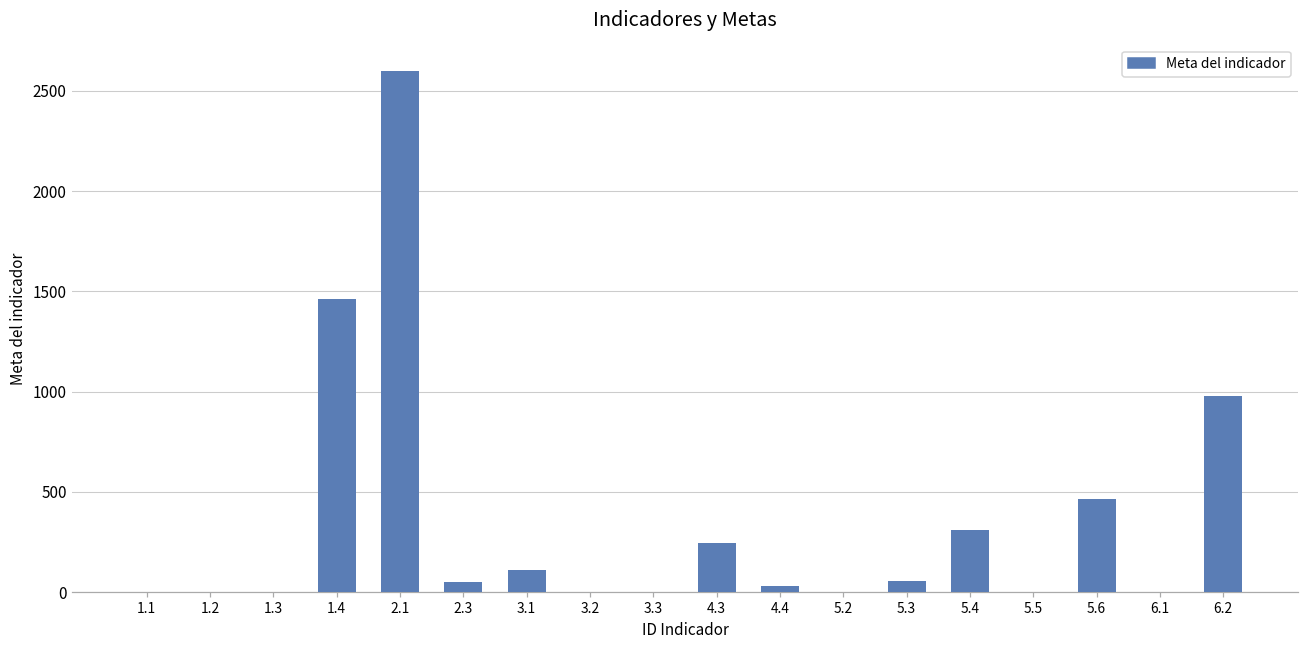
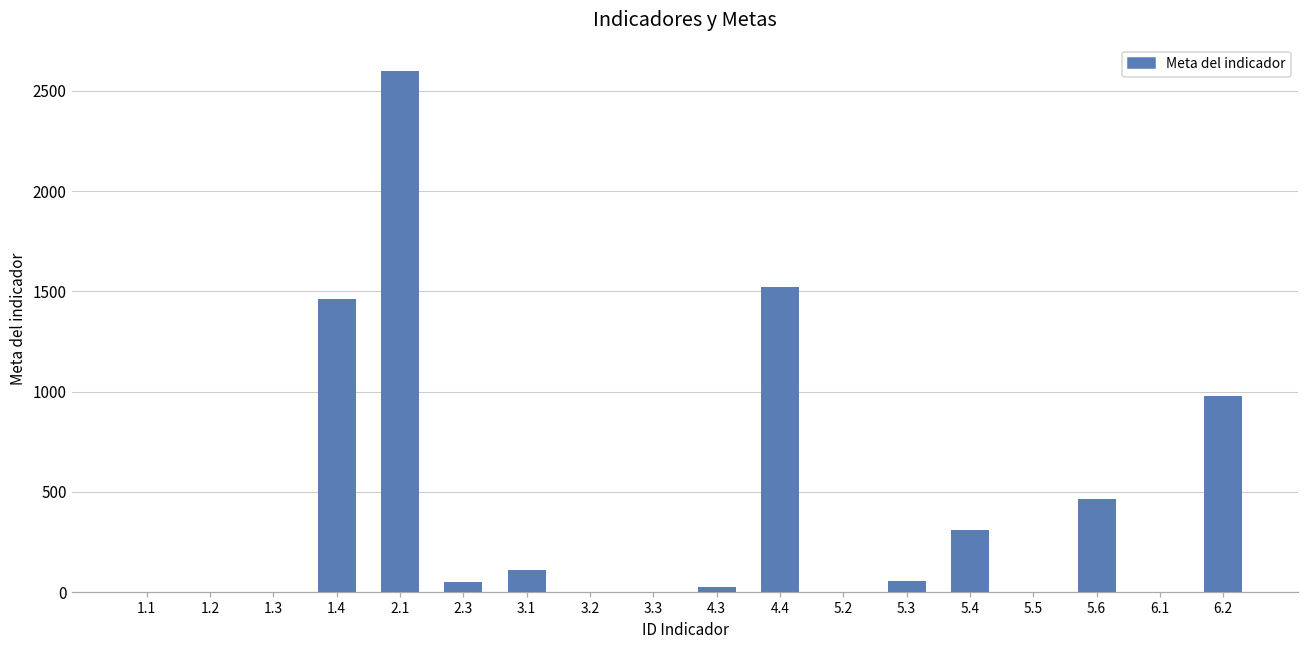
4.3: 250 -> 30
4.4: 30 -> 1520
